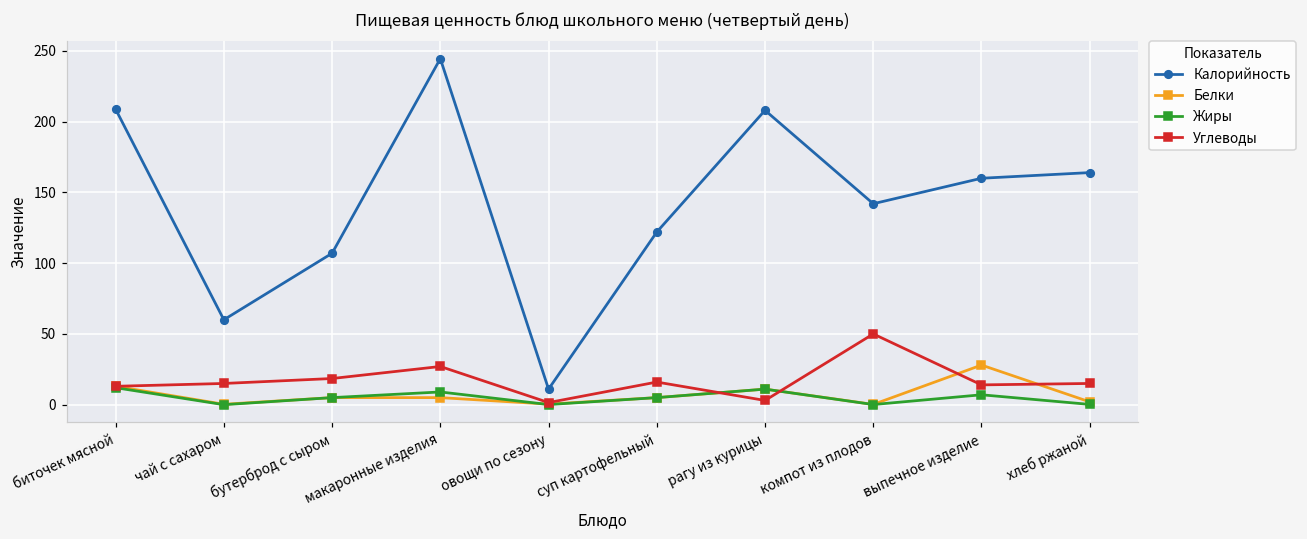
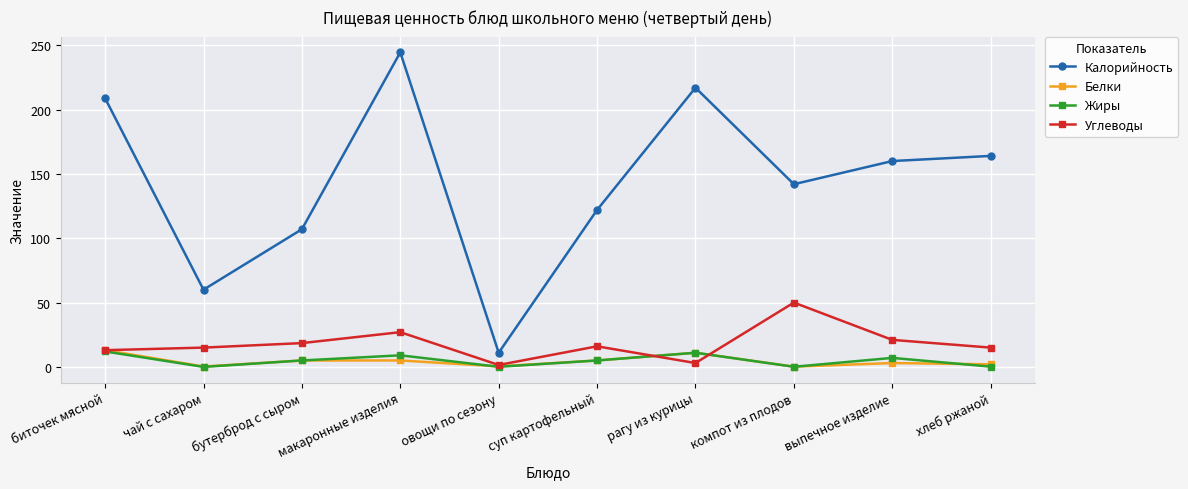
Калорийность, рагу из курицы: 208 -> 217
Белки, выпечное изделие: 28 -> 3
Углеводы, выпечное изделие: 14 -> 21
